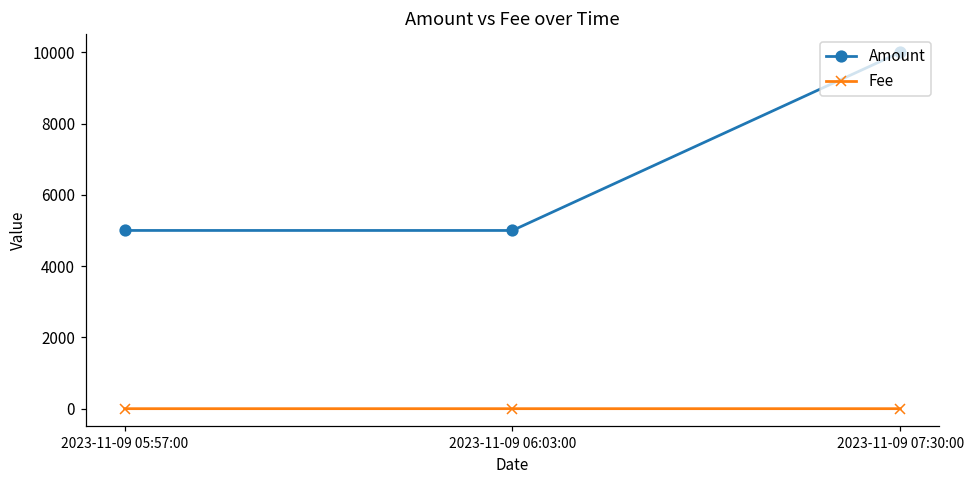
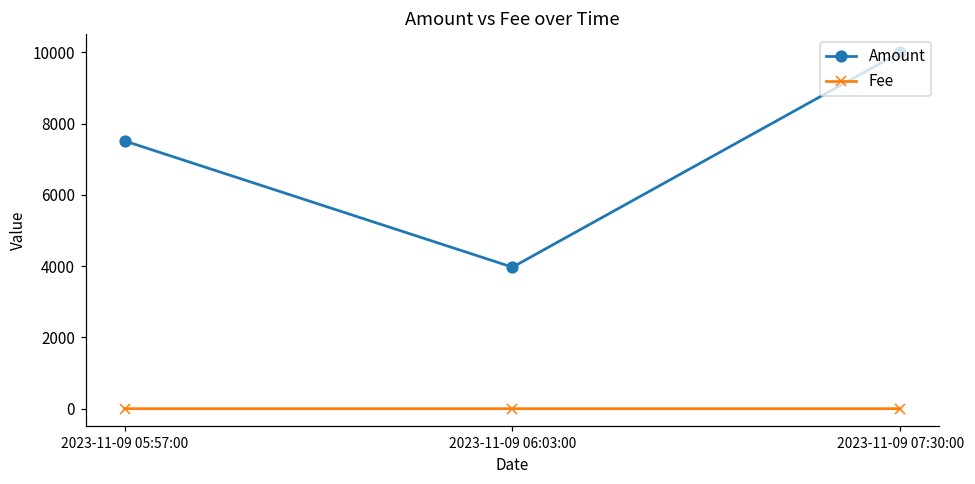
Amount, 2023-11-09 05:57:00: 5000 -> 7500
Amount, 2023-11-09 06:03:00: 5000 -> 4000
